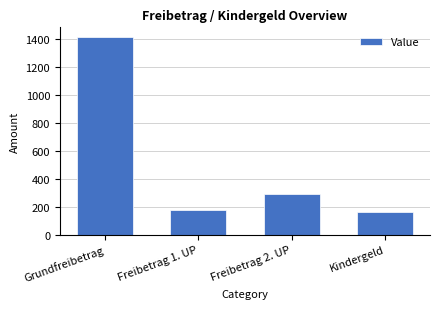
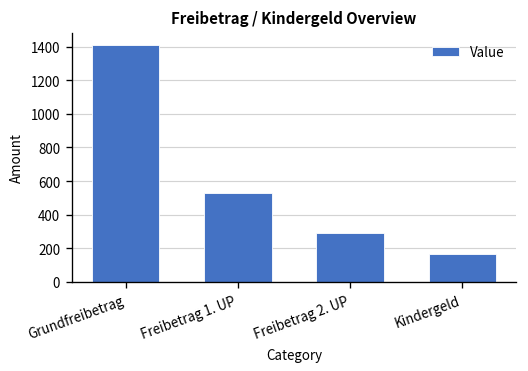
Freibetrag 1. UP: 180 -> 530
